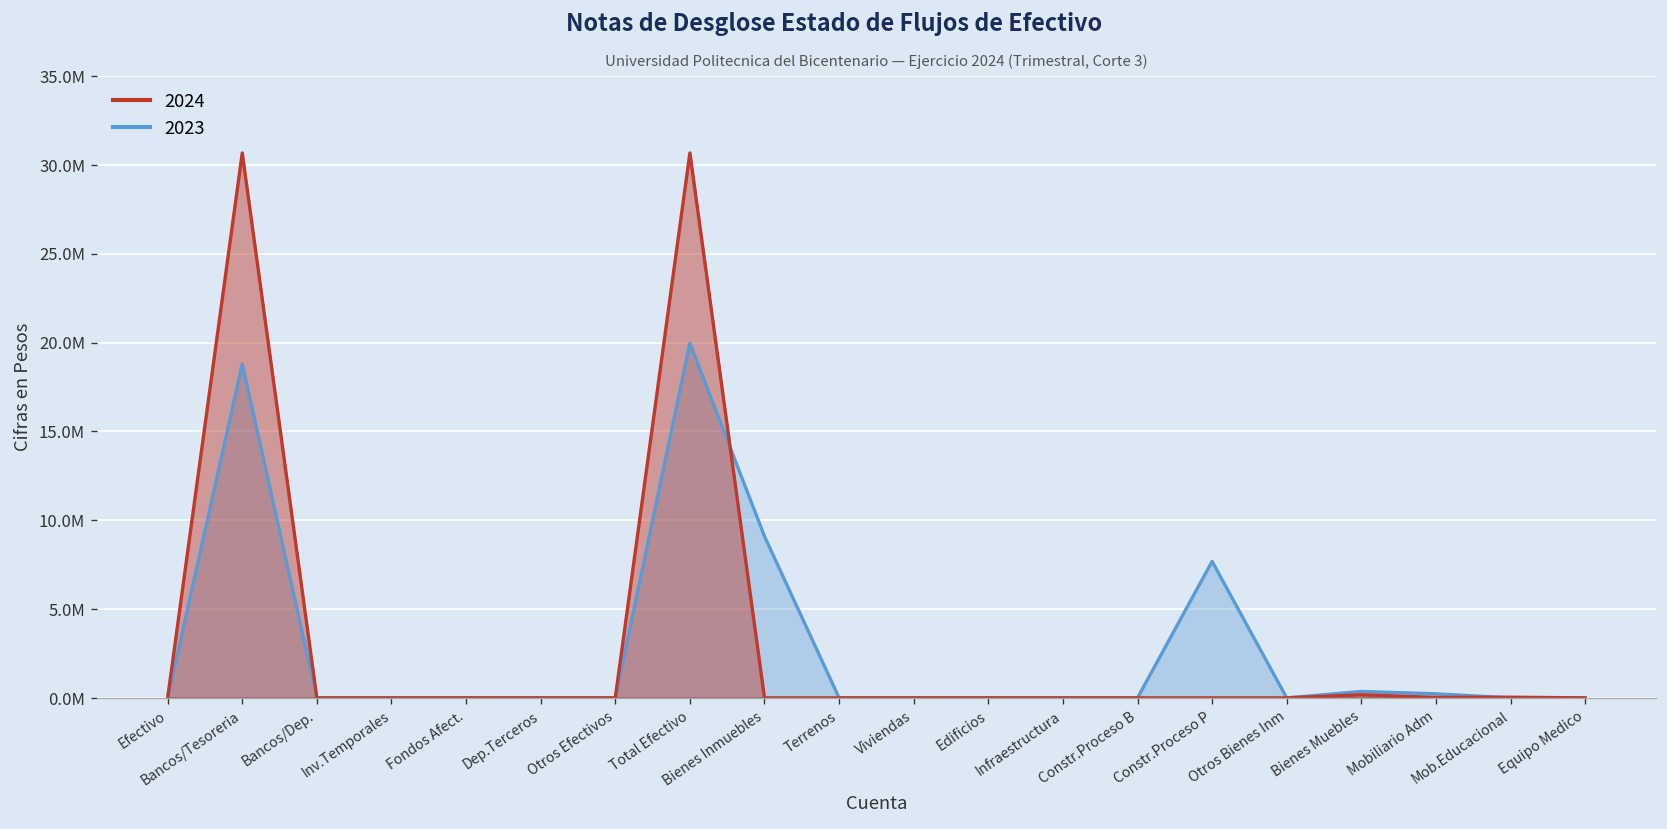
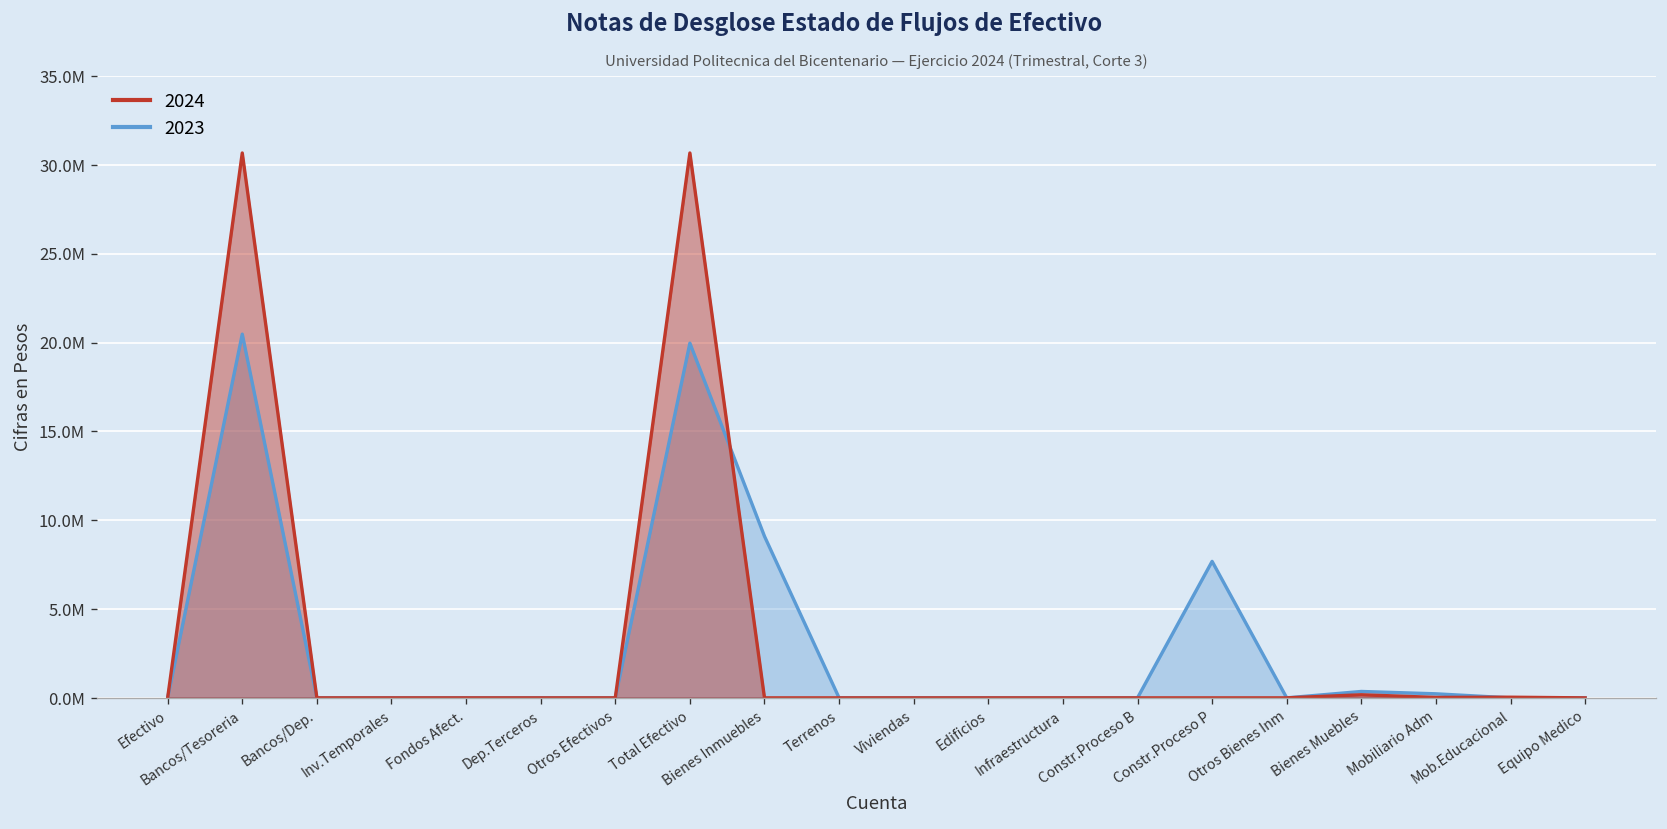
2023, Bancos/Tesoreria: 18800000 -> 20500000
